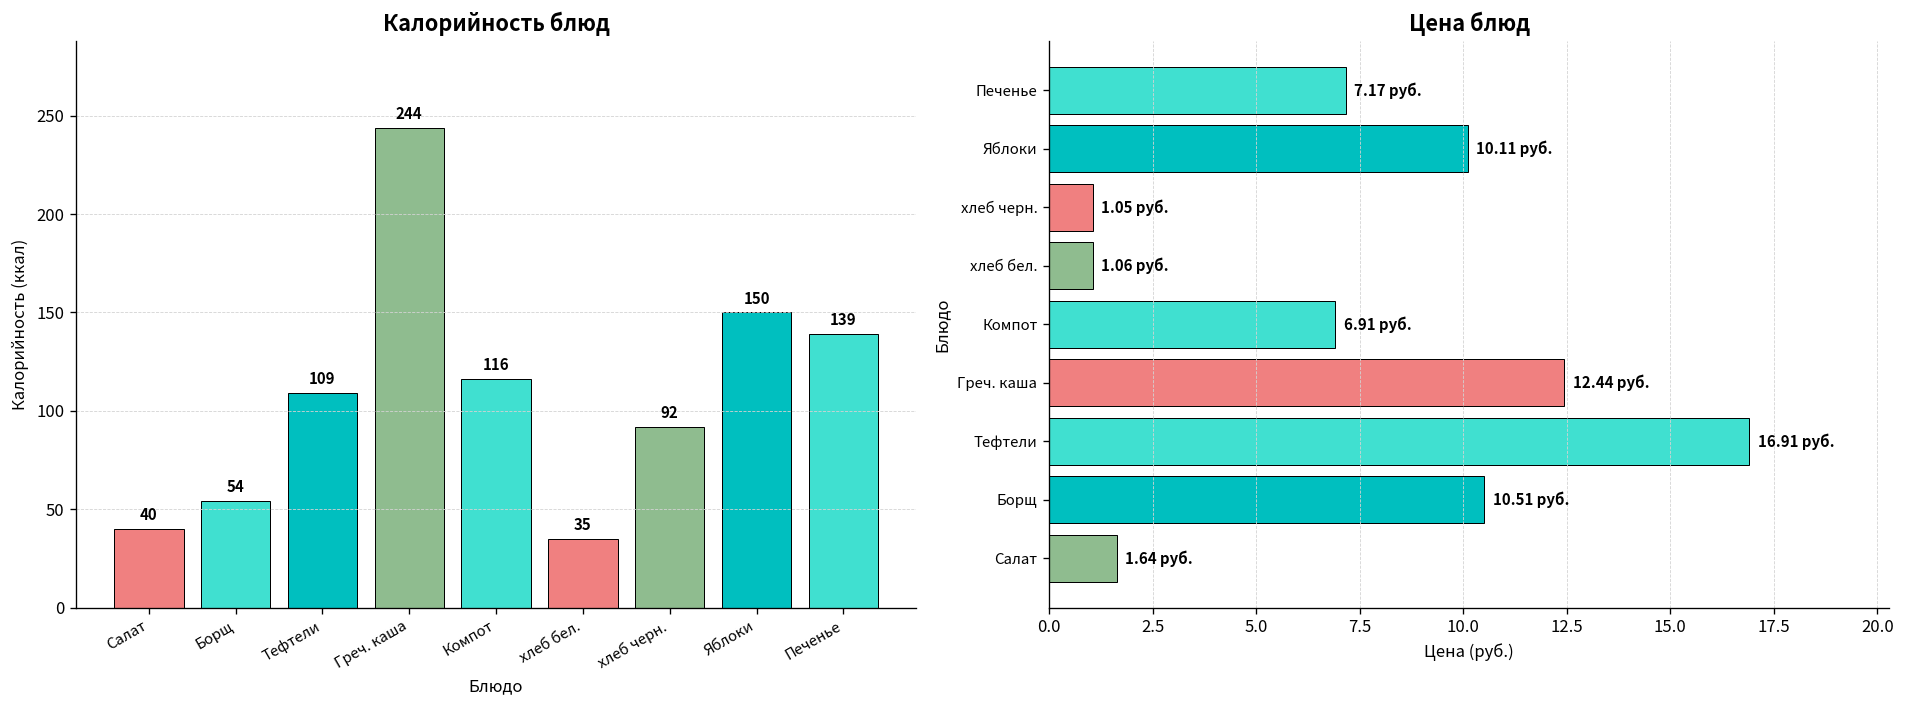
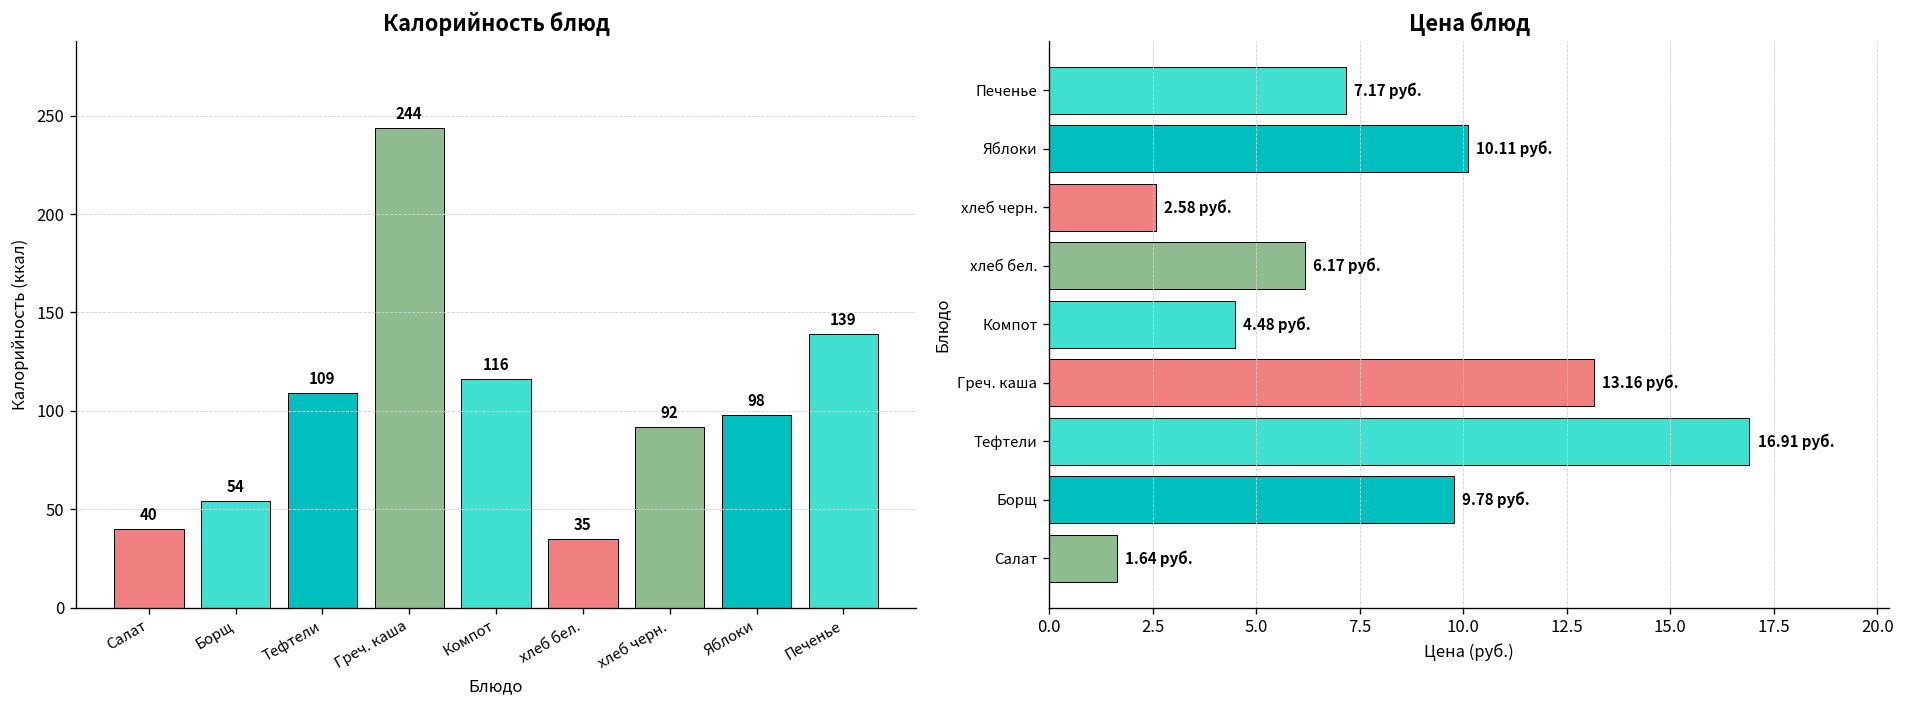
Калорийность блюд, Яблоки: 150 -> 98
Цена блюд, хлеб черн.: 1.05 -> 2.58
Цена блюд, хлеб бел.: 1.06 -> 6.17
Цена блюд, Компот: 6.91 -> 4.48
Цена блюд, Греч. каша: 12.44 -> 13.16
Цена блюд, Борщ: 10.51 -> 9.78
